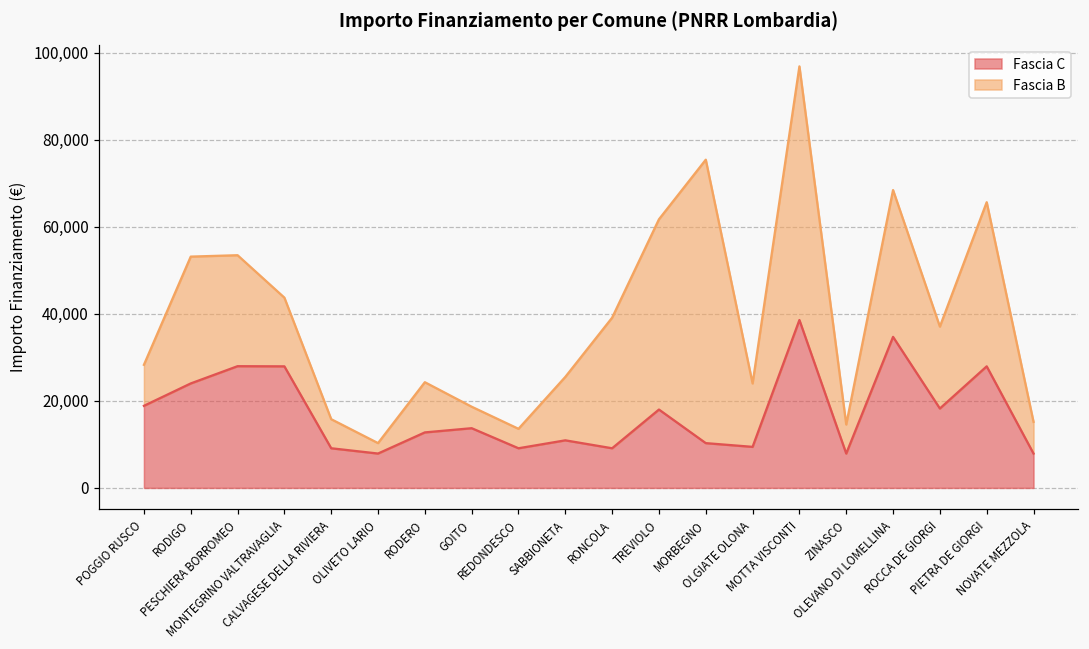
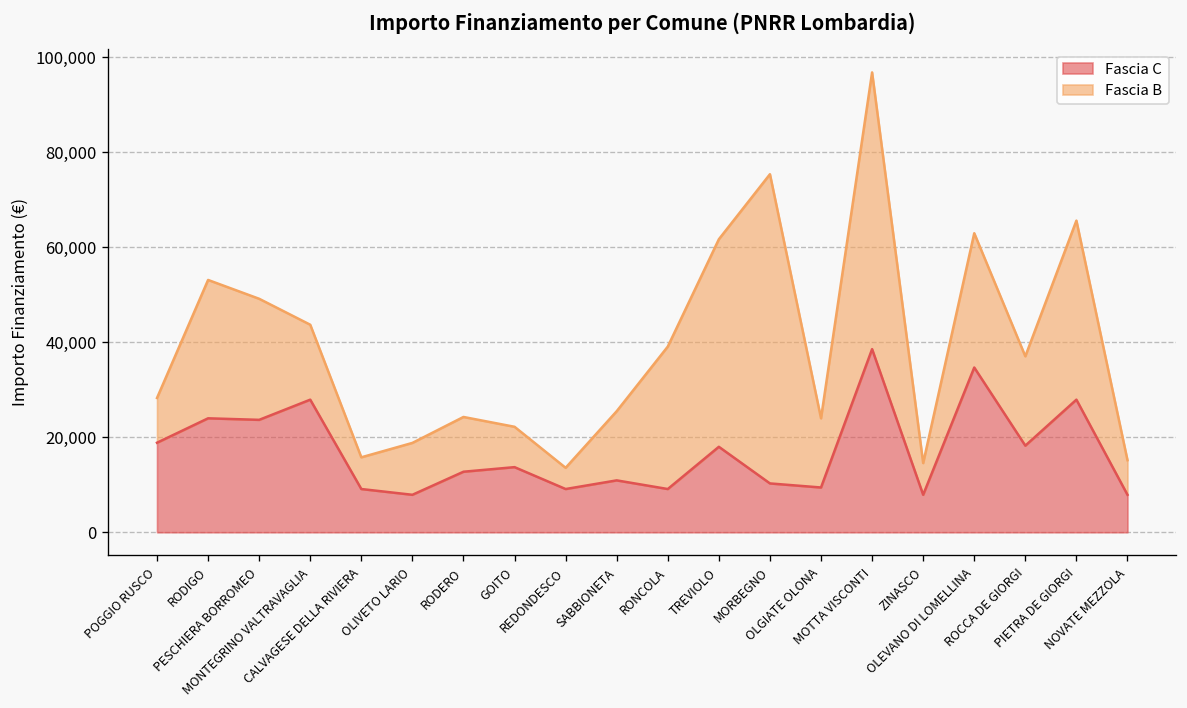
Fascia C, PESCHIERA BORROMEO: 28,000 -> 24,000
Fascia B, OLIVETO LARIO: 2,000 -> 11,000
Fascia B, GOITO: 5,000 -> 8,000
Fascia B, OLEVANO DI LOMELLINA: 34,000 -> 28,000
